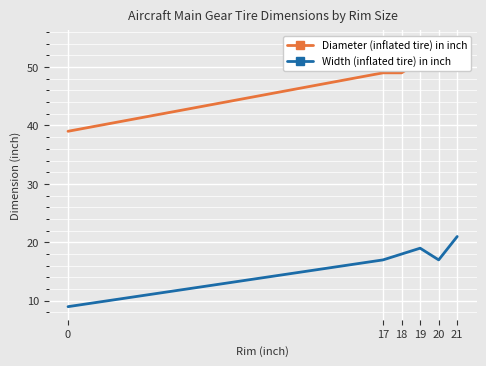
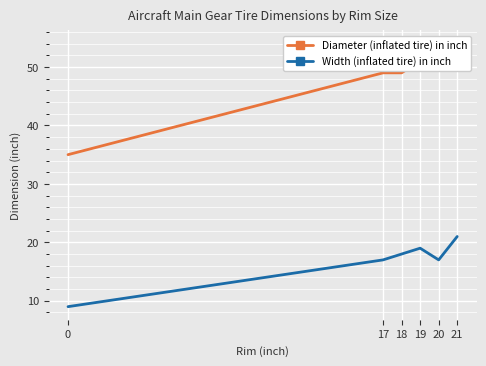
Diameter (inflated tire) in inch, 0: 39 -> 35
